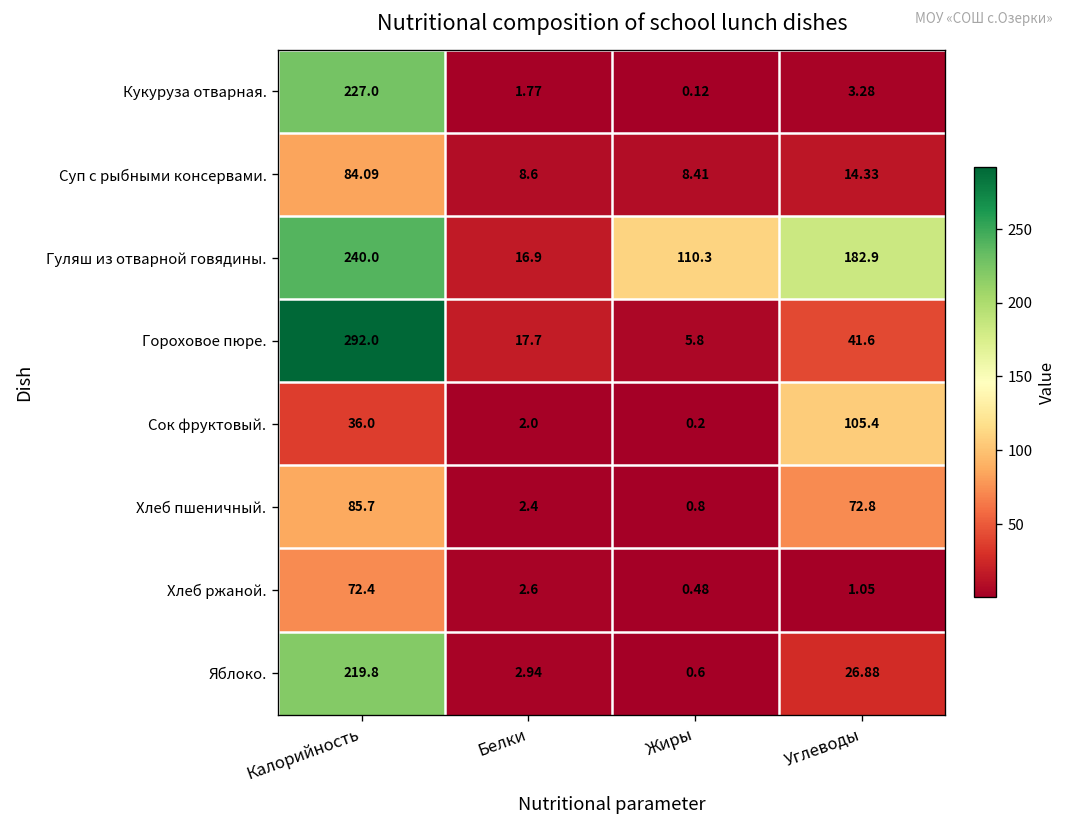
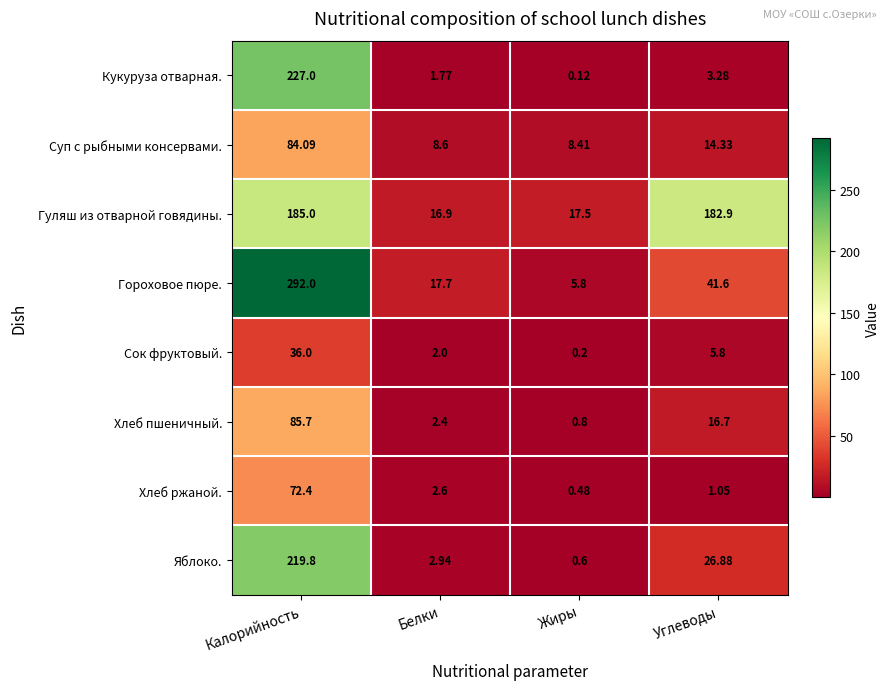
Гуляш из отварной говядины., Калорийность: 240.0 -> 185.0
Гуляш из отварной говядины., Жиры: 110.3 -> 17.5
Сок фруктовый., Углеводы: 105.4 -> 5.8
Хлеб пшеничный., Углеводы: 72.8 -> 16.7
